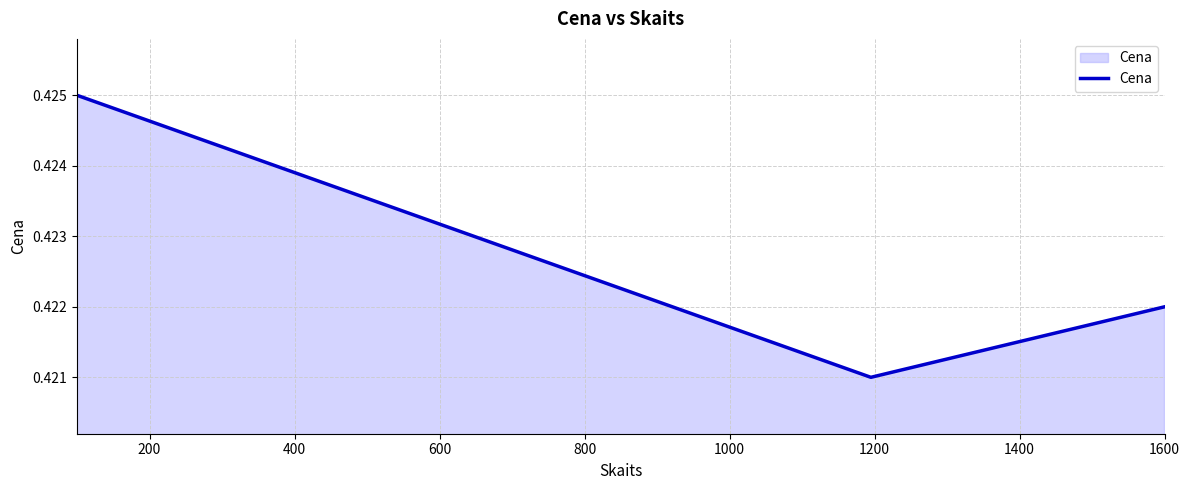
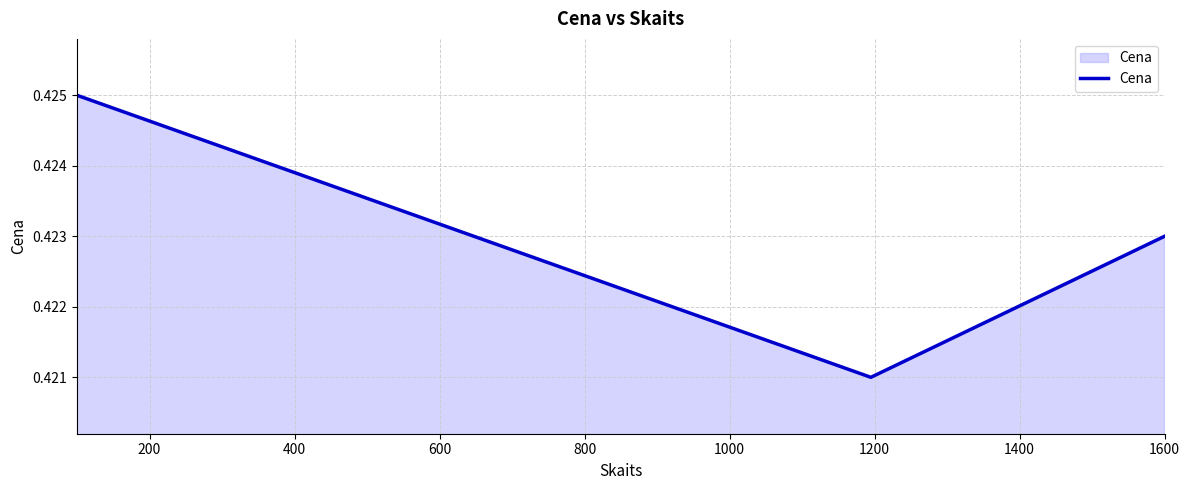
1600: 0.422 -> 0.423
